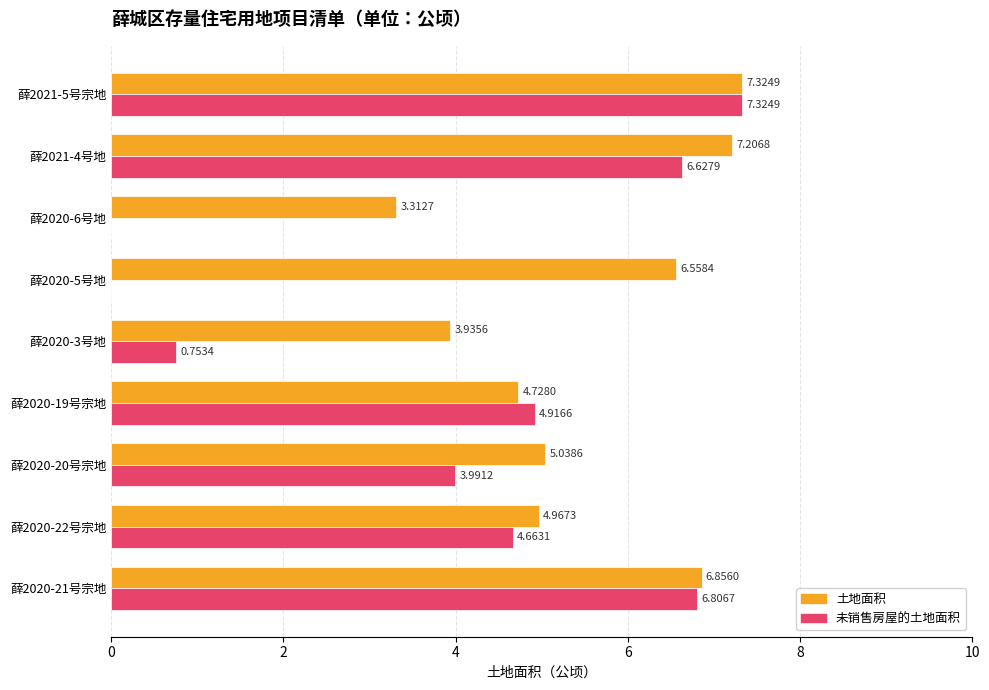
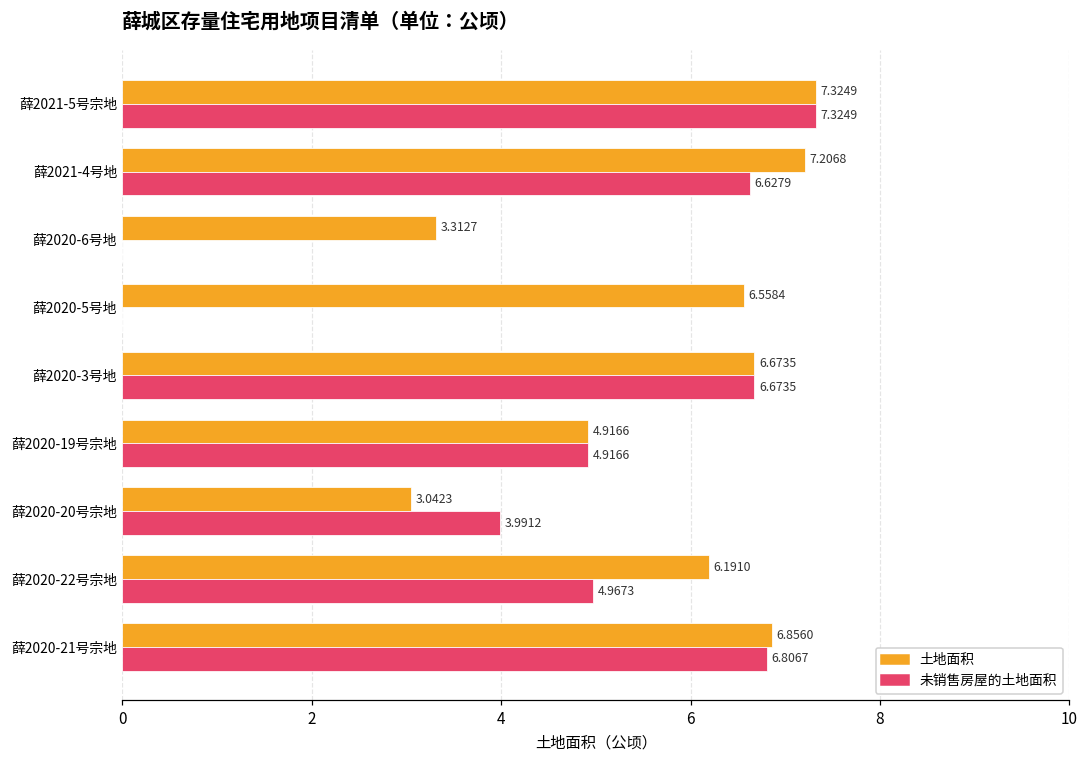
土地面积, 薛2020-3号地: 3.9356 -> 6.6735
未销售房屋的土地面积, 薛2020-3号地: 0.7534 -> 6.6735
土地面积, 薛2020-19号宗地: 4.7280 -> 4.9166
土地面积, 薛2020-20号宗地: 5.0386 -> 3.0423
土地面积, 薛2020-22号宗地: 4.9673 -> 6.1910
未销售房屋的土地面积, 薛2020-22号宗地: 4.6631 -> 4.9673
